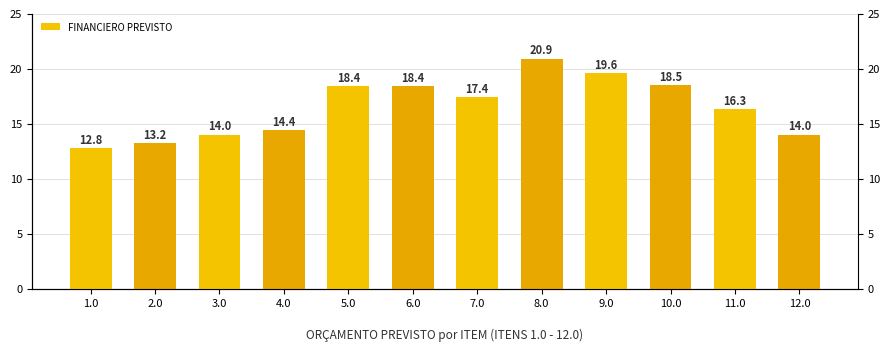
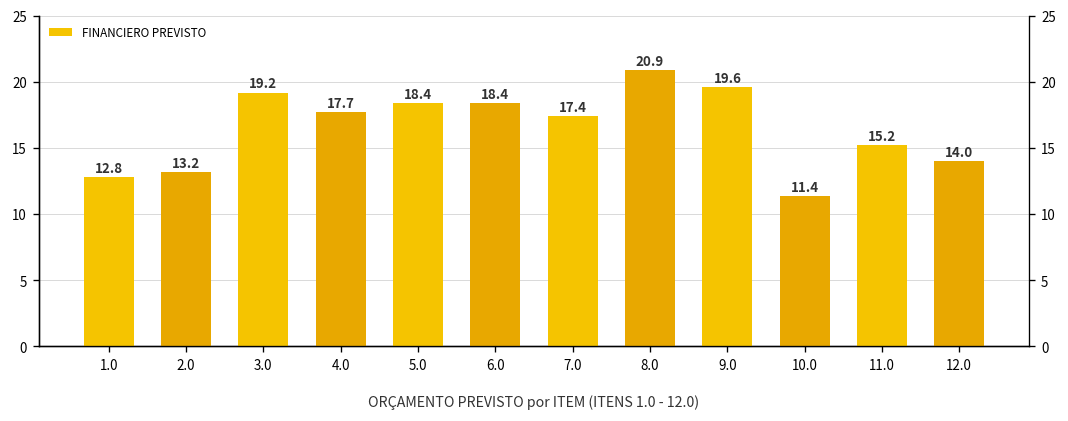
3.0: 14.0 -> 19.2
4.0: 14.4 -> 17.7
10.0: 18.5 -> 11.4
11.0: 16.3 -> 15.2
